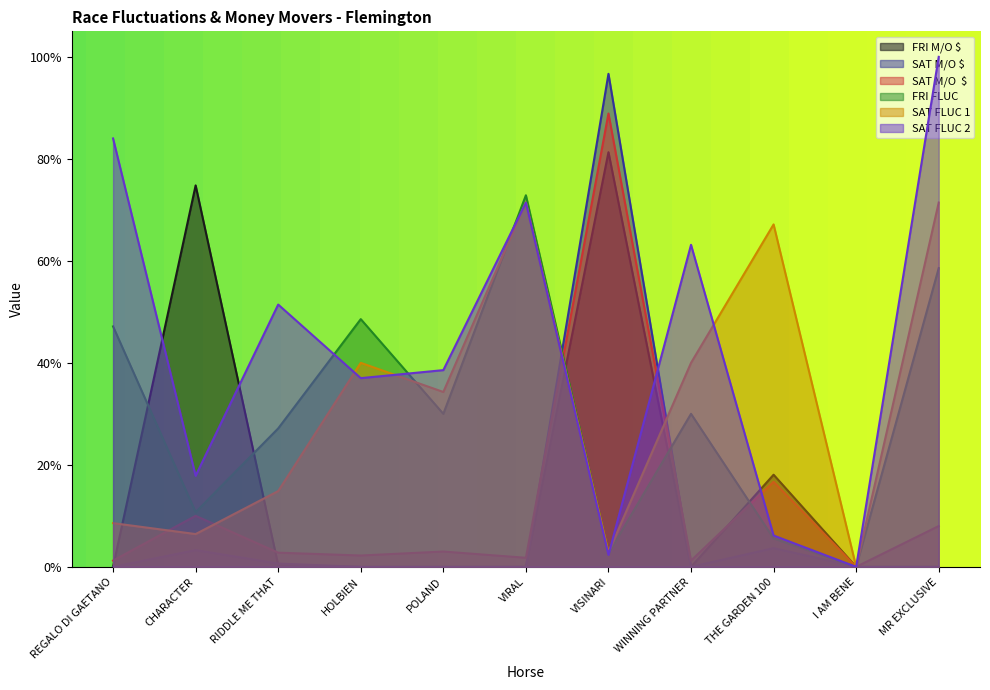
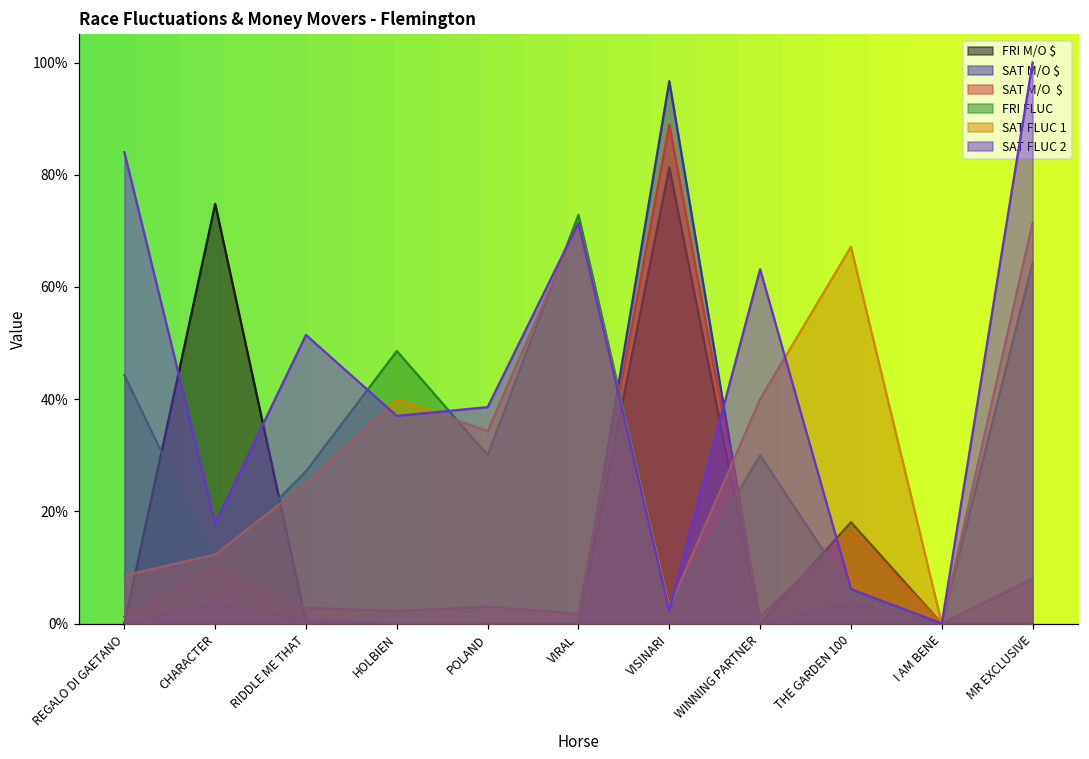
FRI FLUC, REGALO DI GAETANO: 47% -> 44%
SAT FLUC 1, CHARACTER: 6% -> 12%
SAT FLUC 1, RIDDLE ME THAT: 15% -> 25%
FRI FLUC, MR EXCLUSIVE: 59% -> 64%
